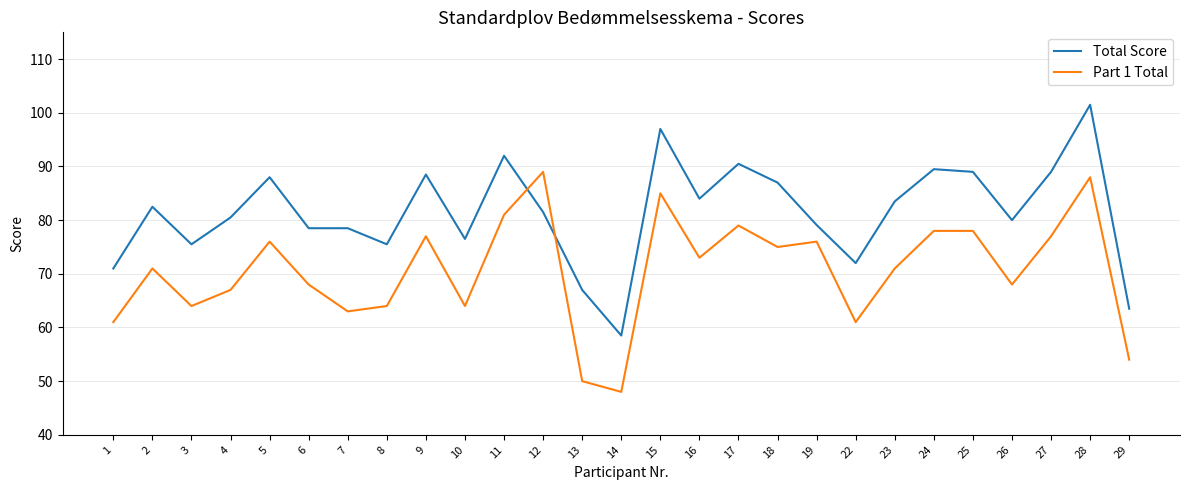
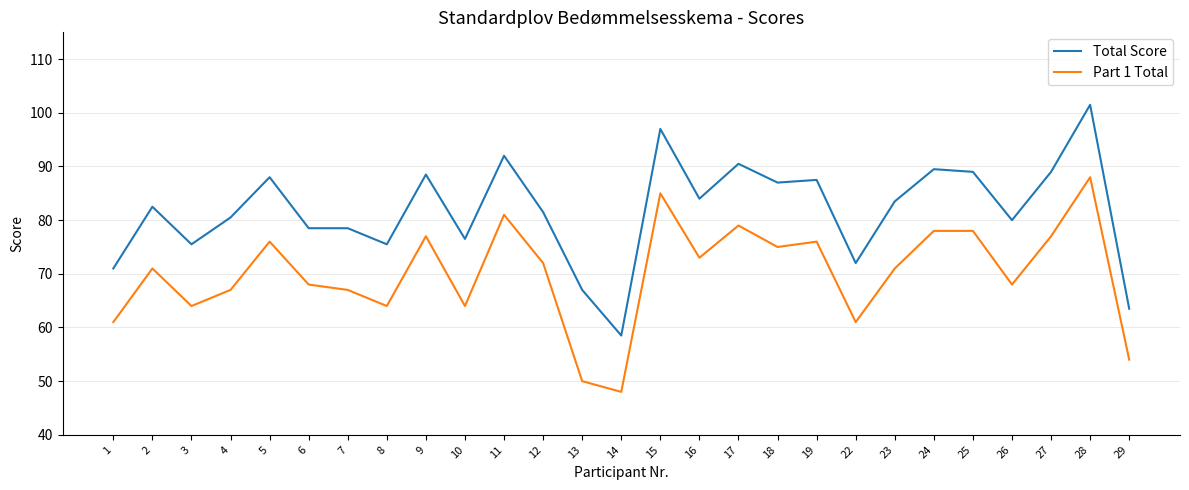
Part 1 Total, 7: 63 -> 67
Part 1 Total, 12: 89 -> 72
Total Score, 19: 79 -> 88
